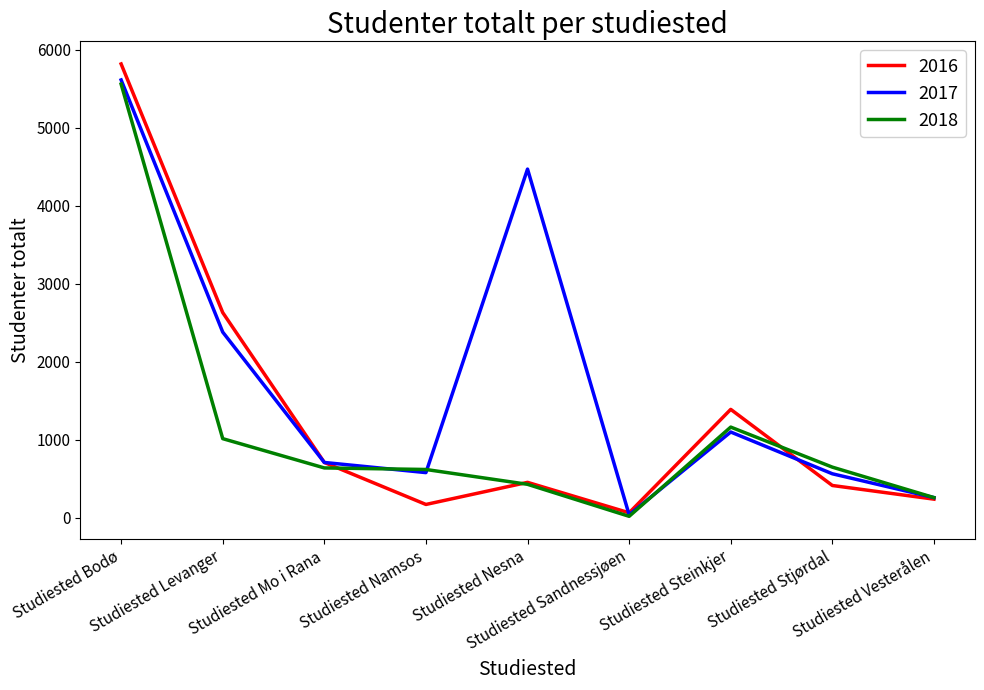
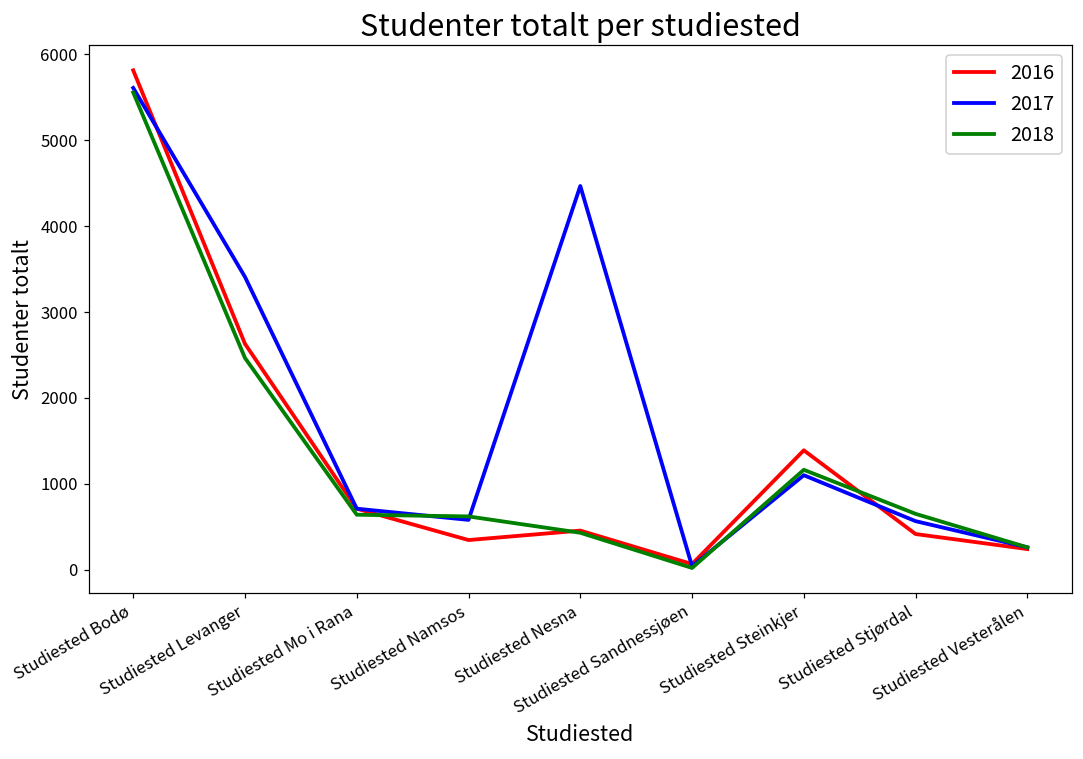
2017, Studiested Levanger: 2400 -> 3400
2018, Studiested Levanger: 1000 -> 2500
2016, Studiested Namsos: 200 -> 300
